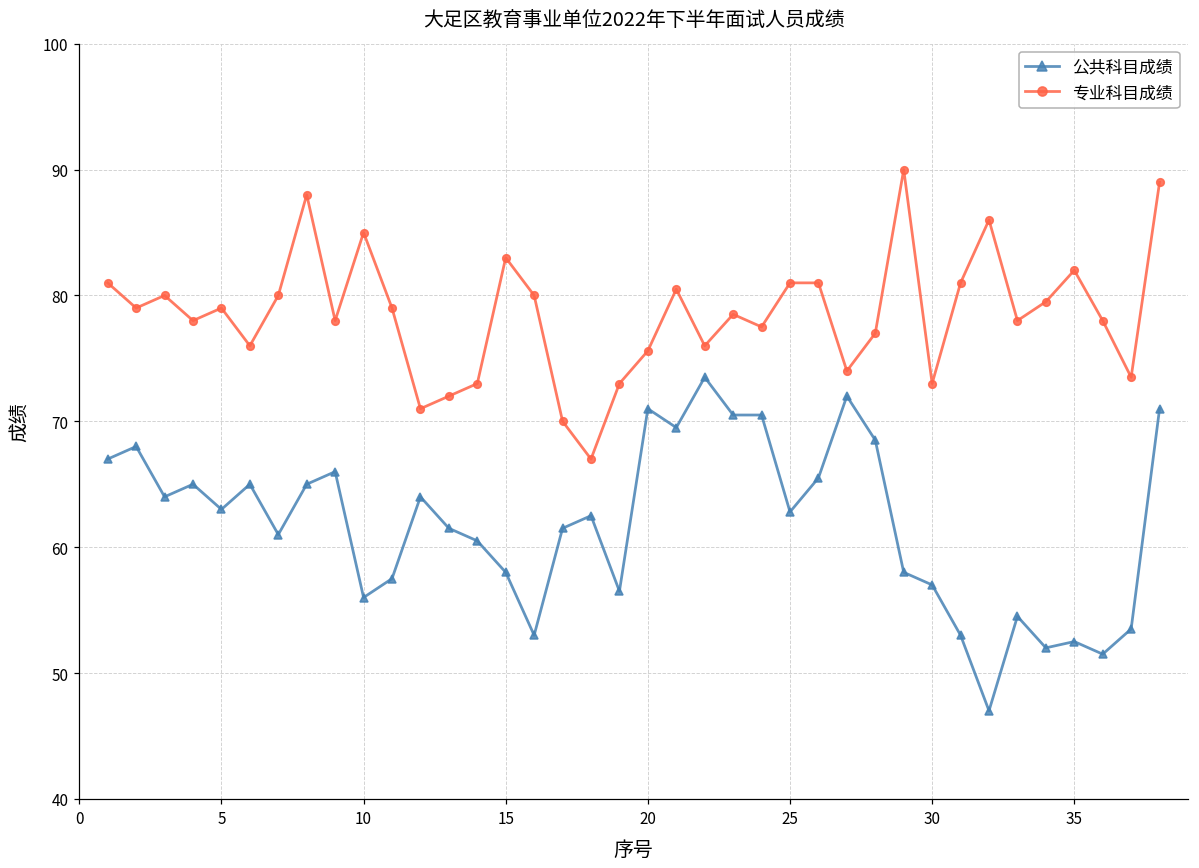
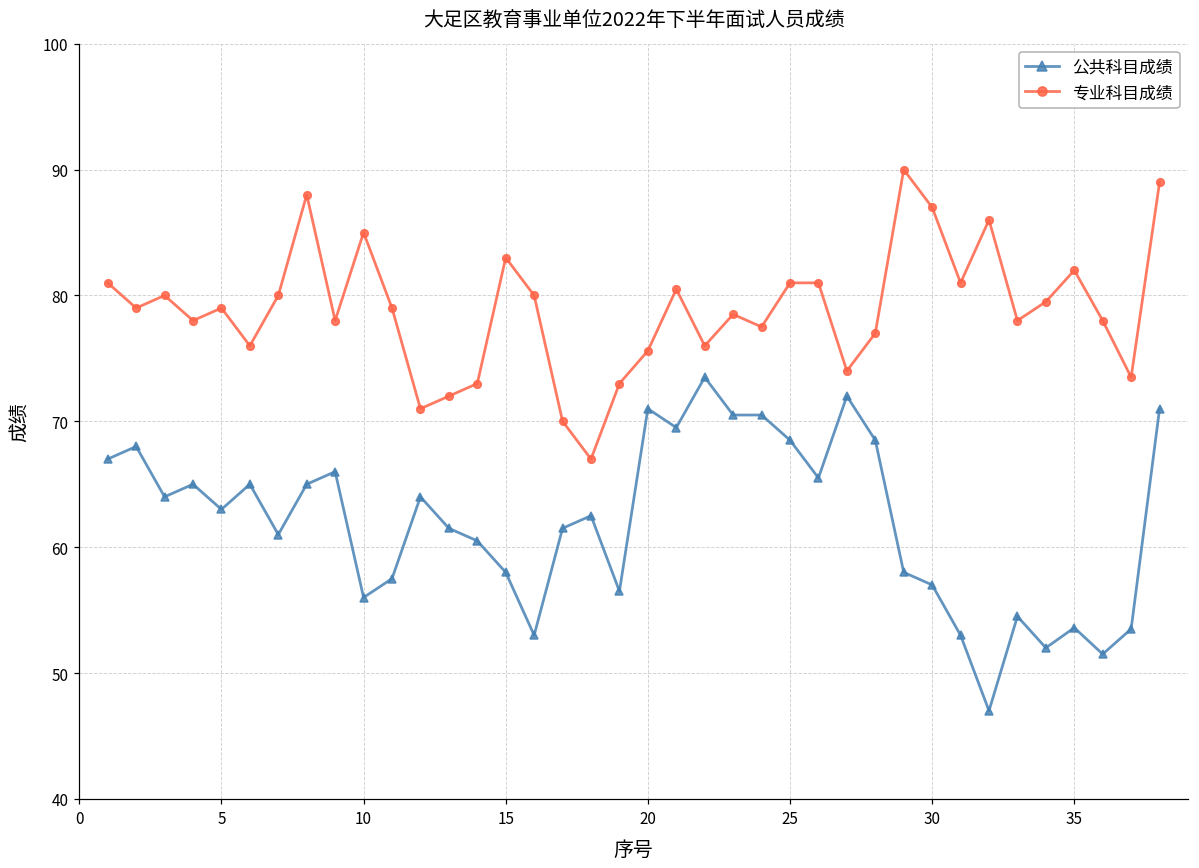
公共科目成绩, 25: 62.8 -> 68.5
专业科目成绩, 30: 73 -> 87
公共科目成绩, 35: 52.5 -> 53.6
